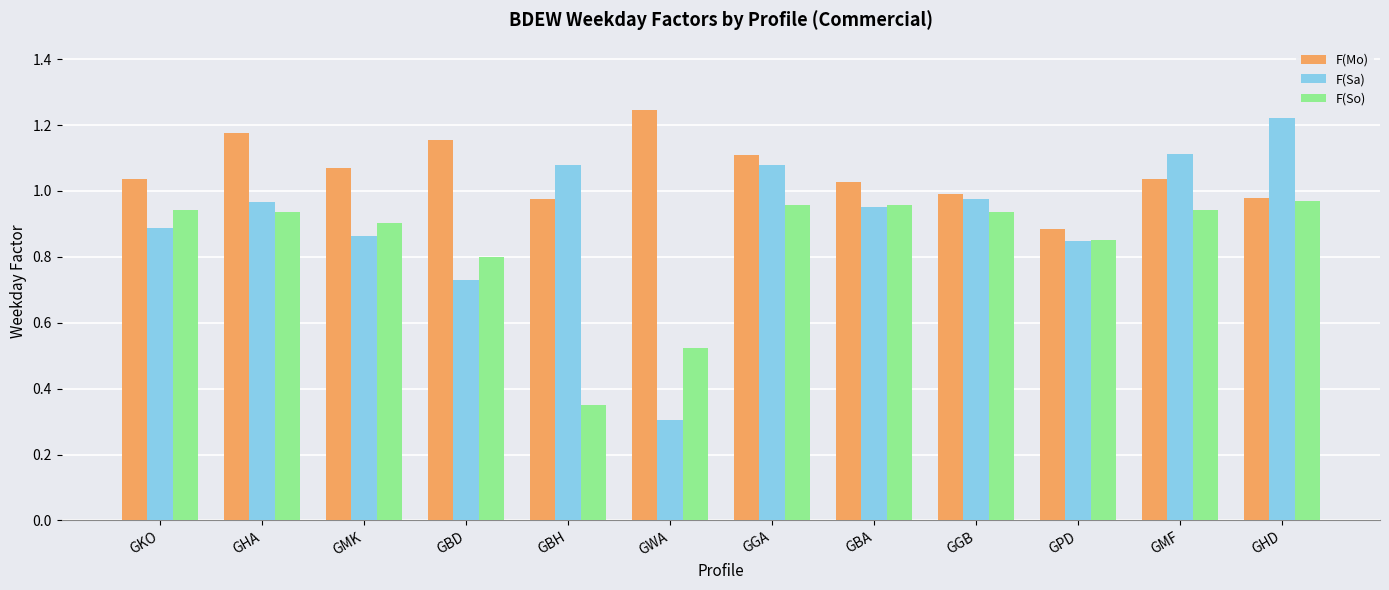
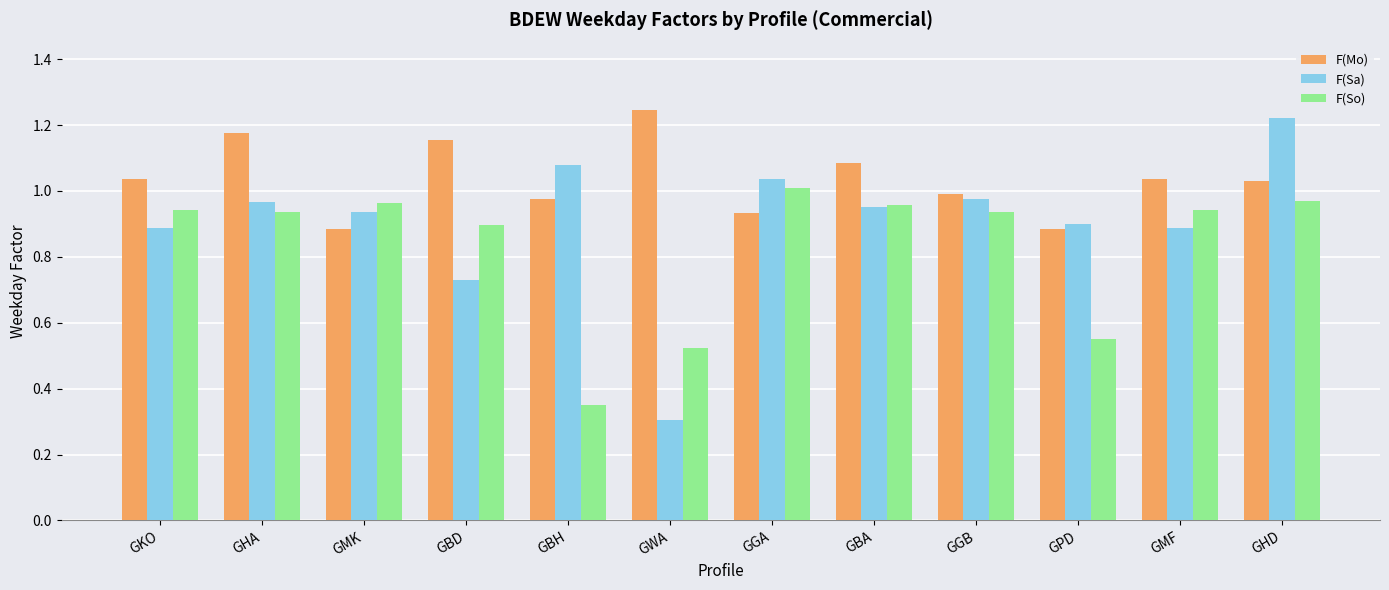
F(Mo), GMK: 1.07 -> 0.89
F(Sa), GMK: 0.86 -> 0.94
F(So), GMK: 0.90 -> 0.96
F(So), GBD: 0.80 -> 0.90
F(Mo), GGA: 1.11 -> 0.93
F(Sa), GGA: 1.08 -> 1.04
F(So), GGA: 0.96 -> 1.01
F(Mo), GBA: 1.03 -> 1.08
F(Sa), GPD: 0.85 -> 0.90
F(So), GPD: 0.85 -> 0.55
F(Sa), GMF: 1.11 -> 0.89
F(Mo), GHD: 0.98 -> 1.03
